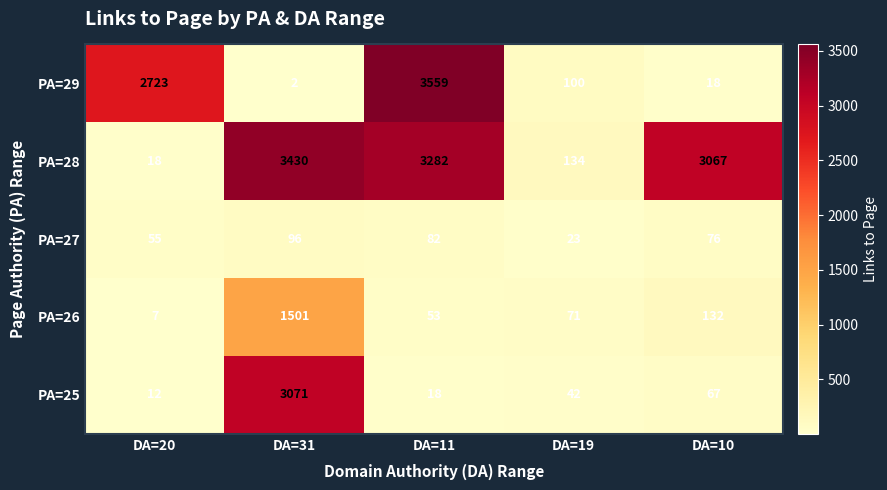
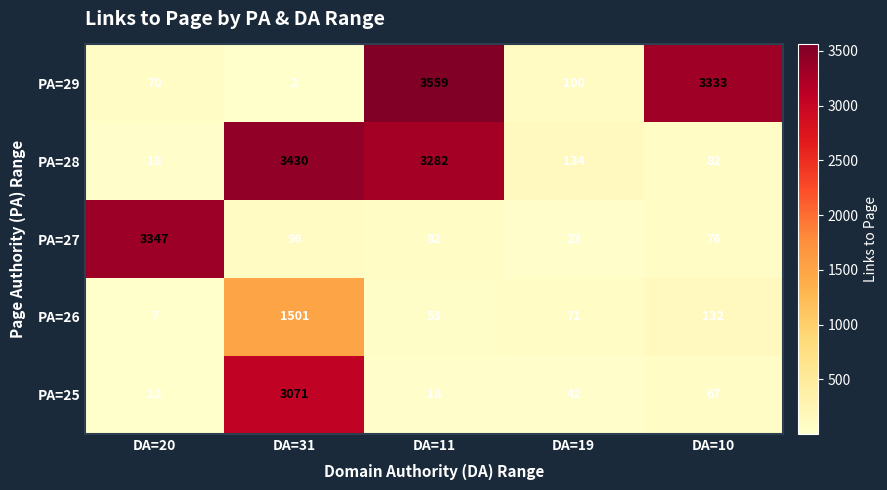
PA=29, DA=20: 2723 -> 70
PA=29, DA=10: 18 -> 3333
PA=28, DA=10: 3067 -> 82
PA=27, DA=20: 55 -> 3347
